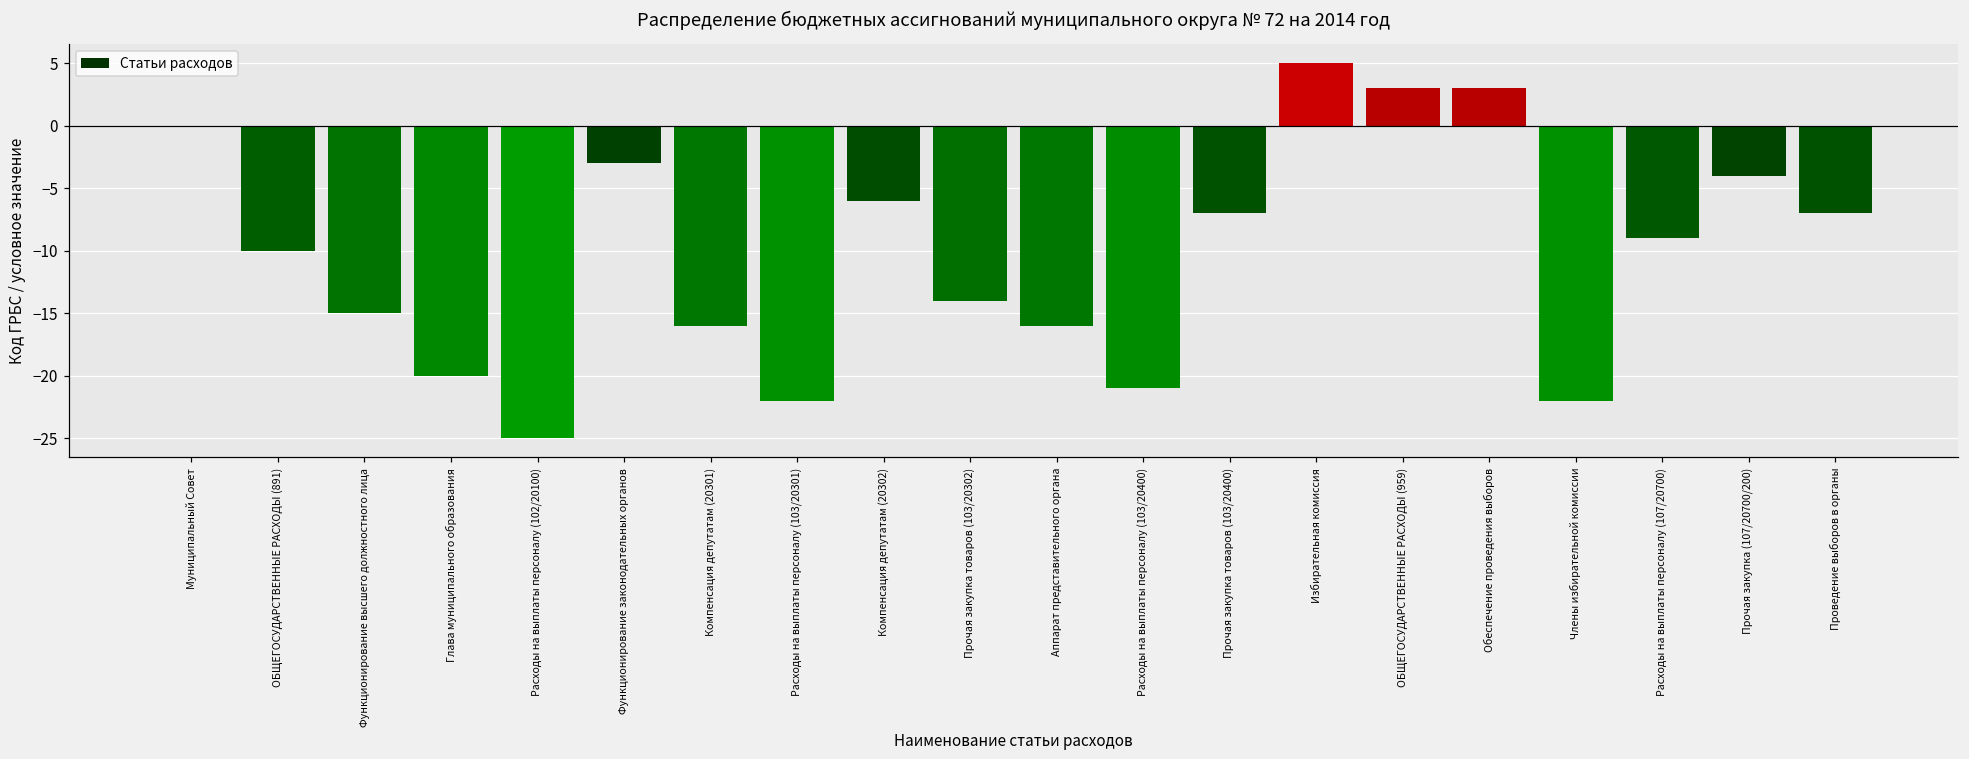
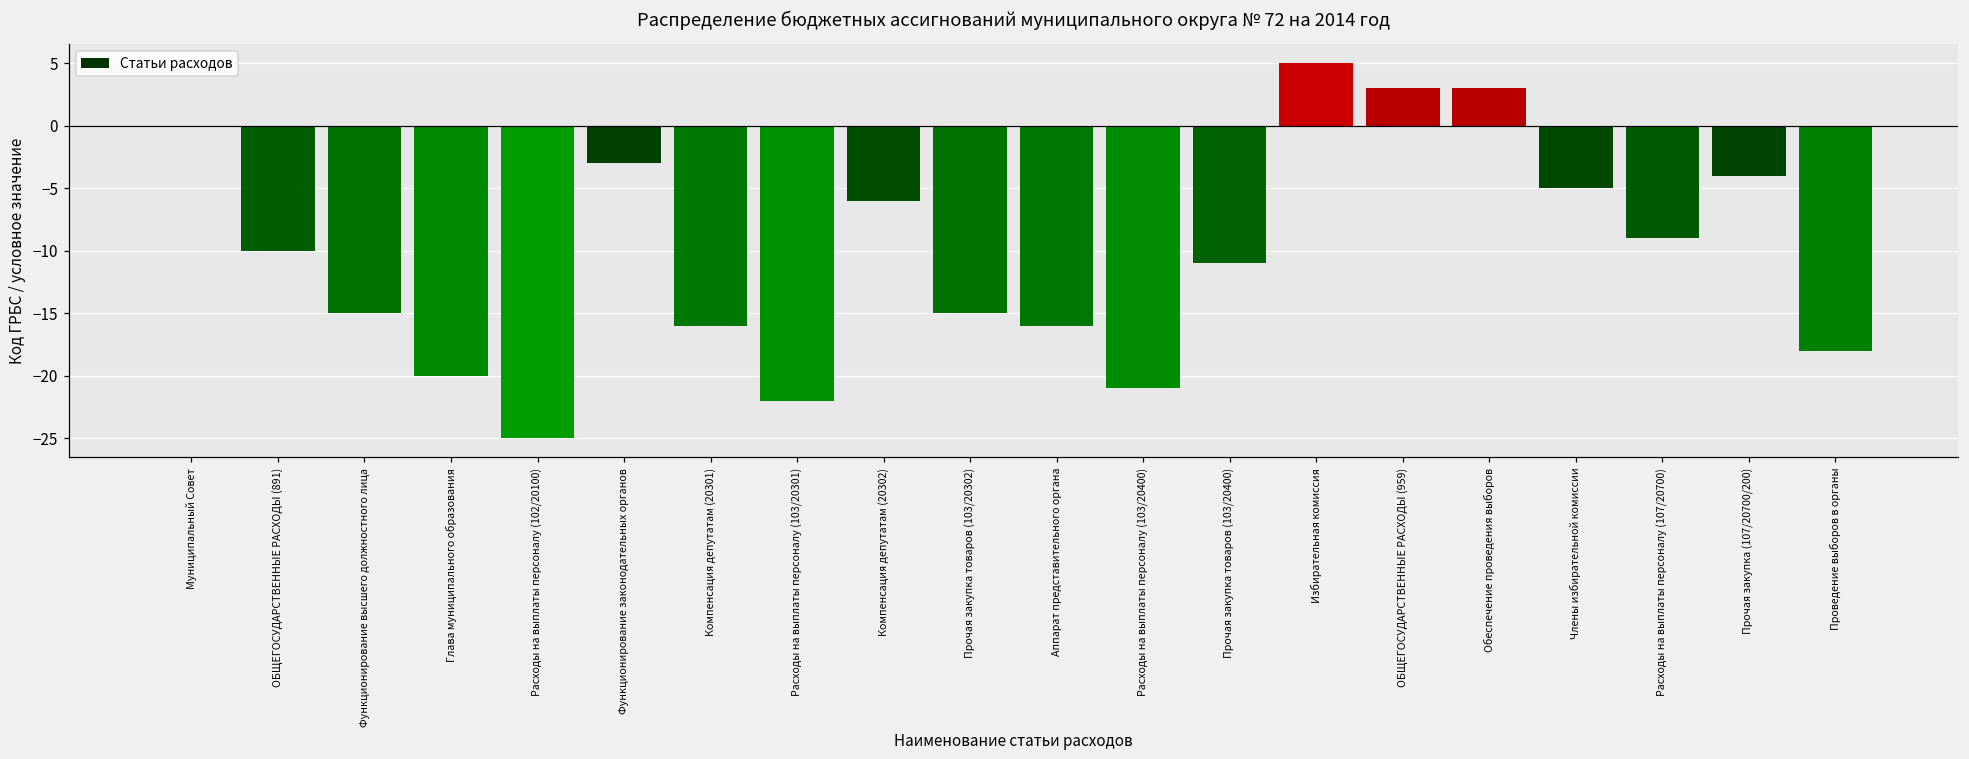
Прочая закупка товаров (103/20302): -14 -> -15
Прочая закупка товаров (103/20400): -7 -> -11
Члены избирательной комиссии: -22 -> -5
Проведение выборов в органы: -7 -> -18
